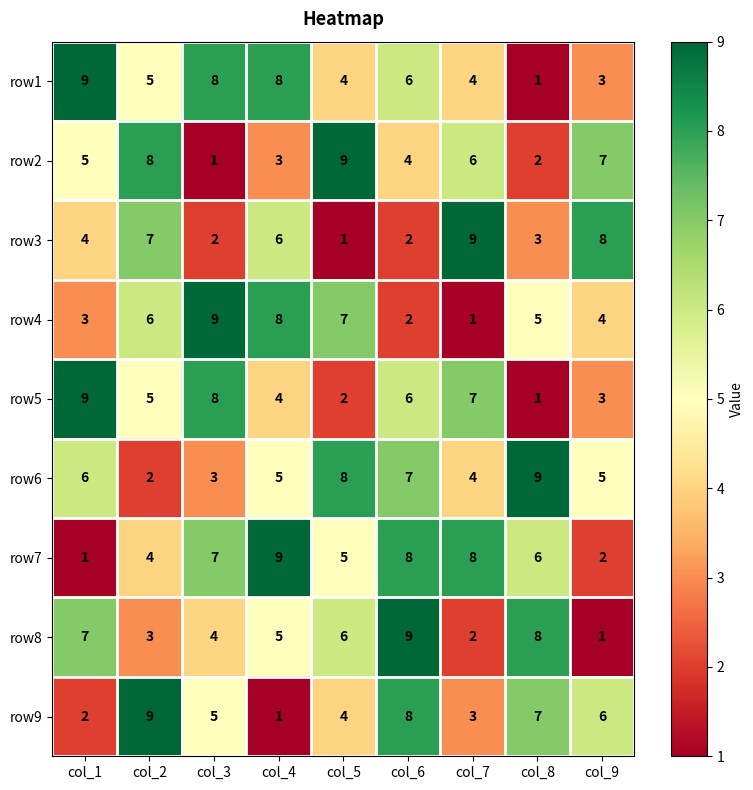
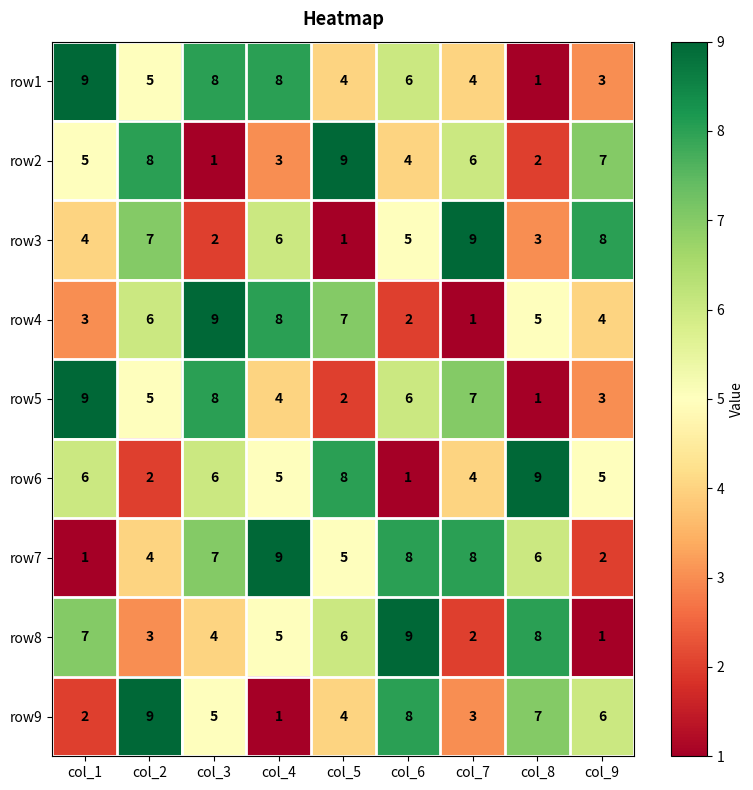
row3, col_6: 2 -> 5
row6, col_3: 3 -> 6
row6, col_6: 7 -> 1
